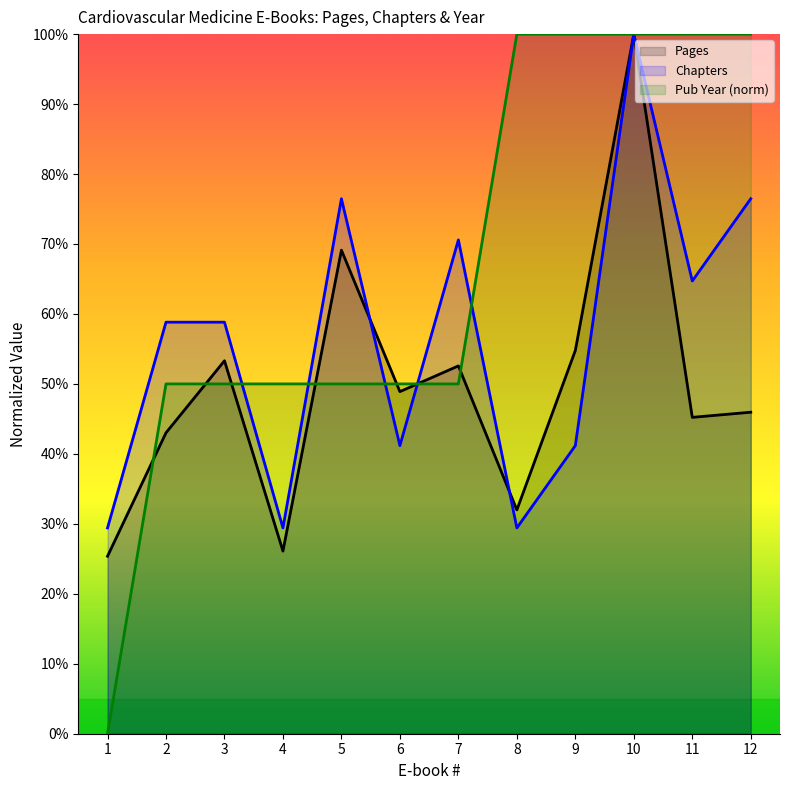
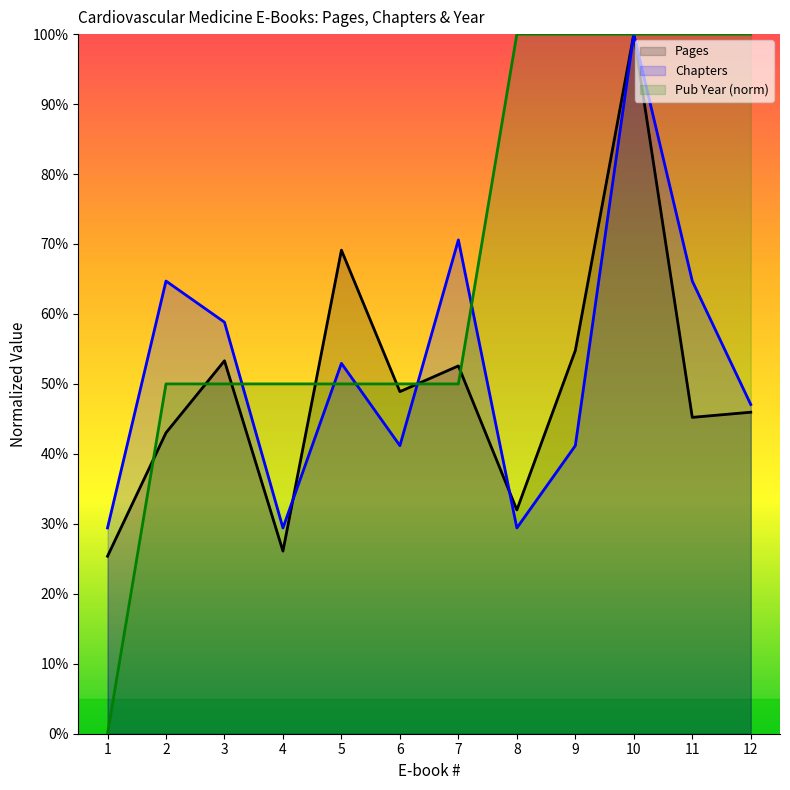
Chapters, 2: 59% -> 65%
Chapters, 5: 76% -> 53%
Chapters, 12: 76% -> 47%
